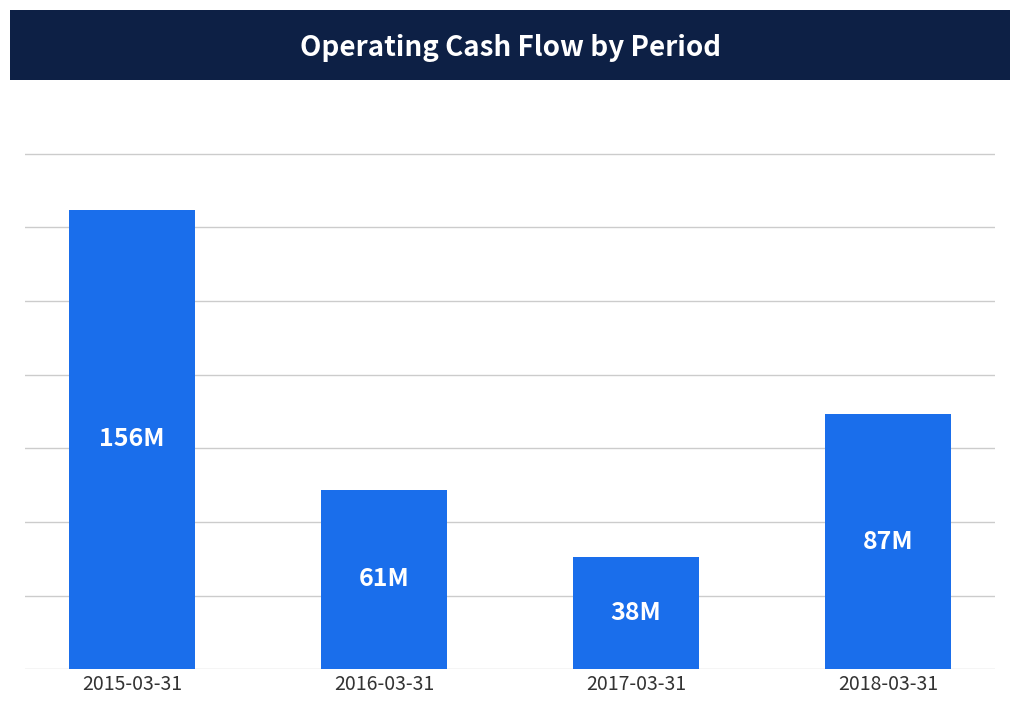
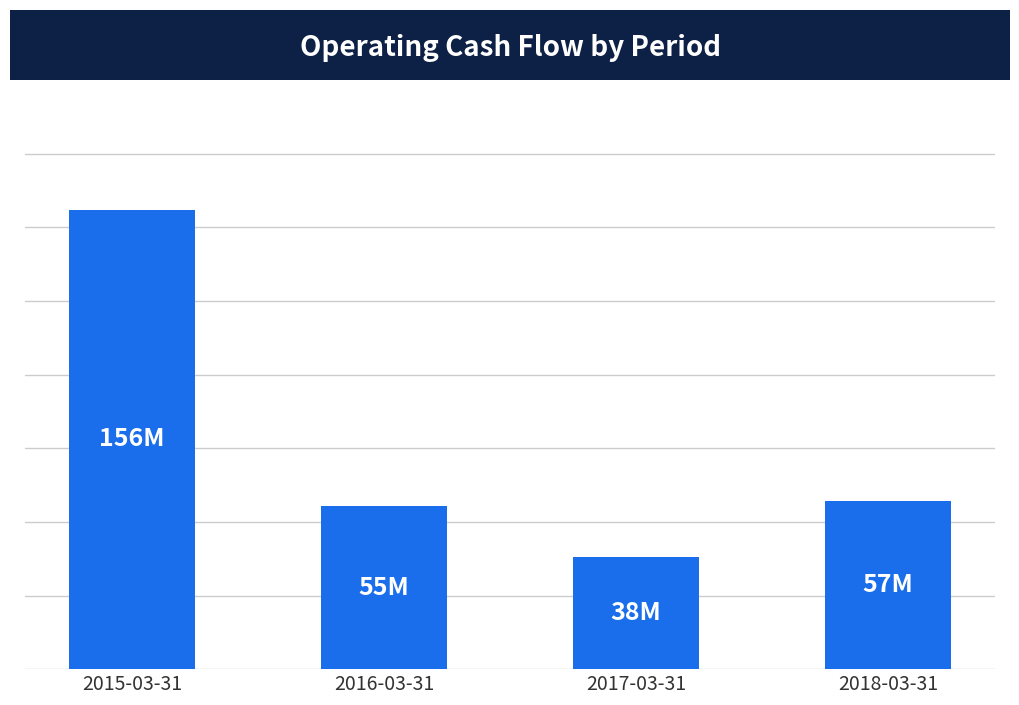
2016-03-31: 61M -> 55M
2018-03-31: 87M -> 57M
